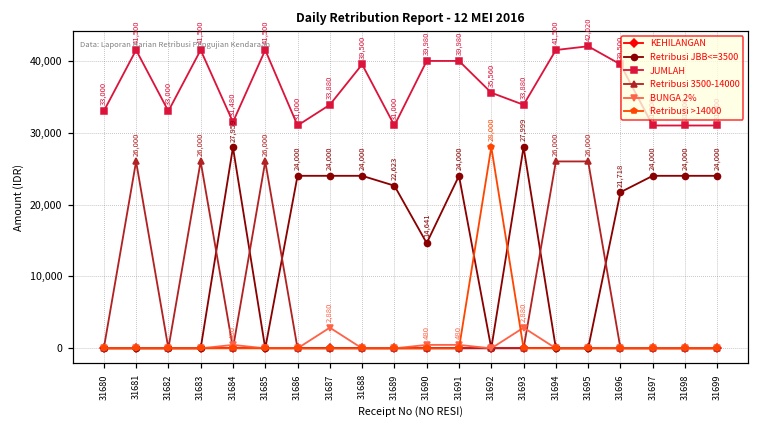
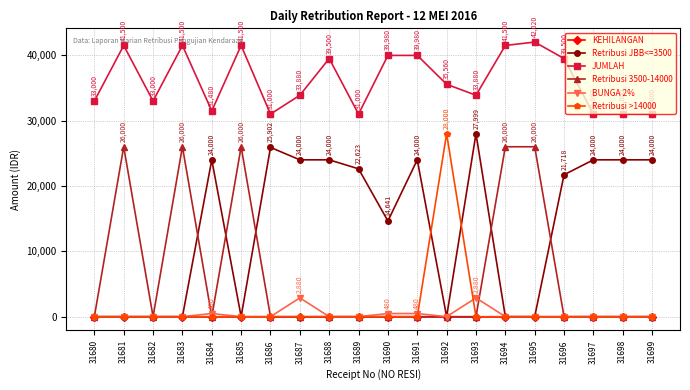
Retribusi JBB<=3500, 31684: 27,959 -> 24,000
Retribusi JBB<=3500, 31686: 24,000 -> 25,902
